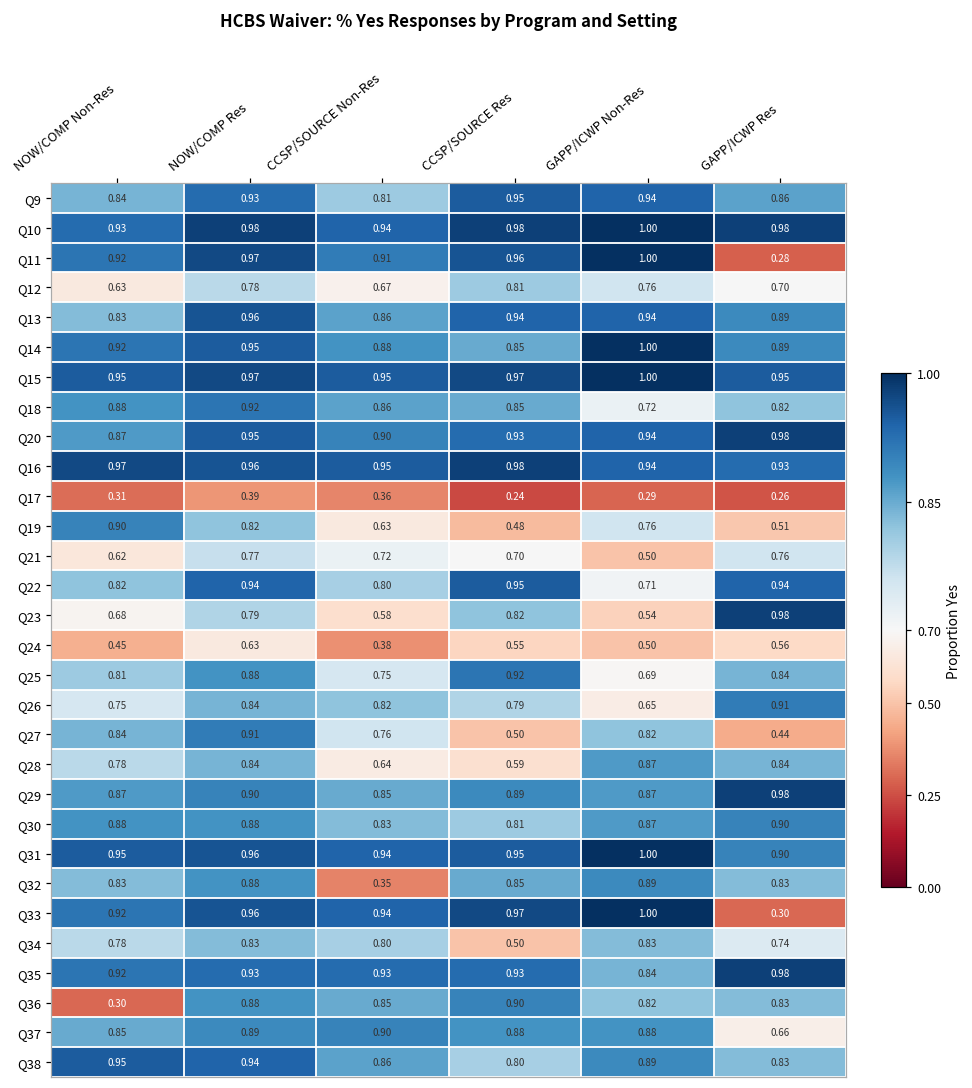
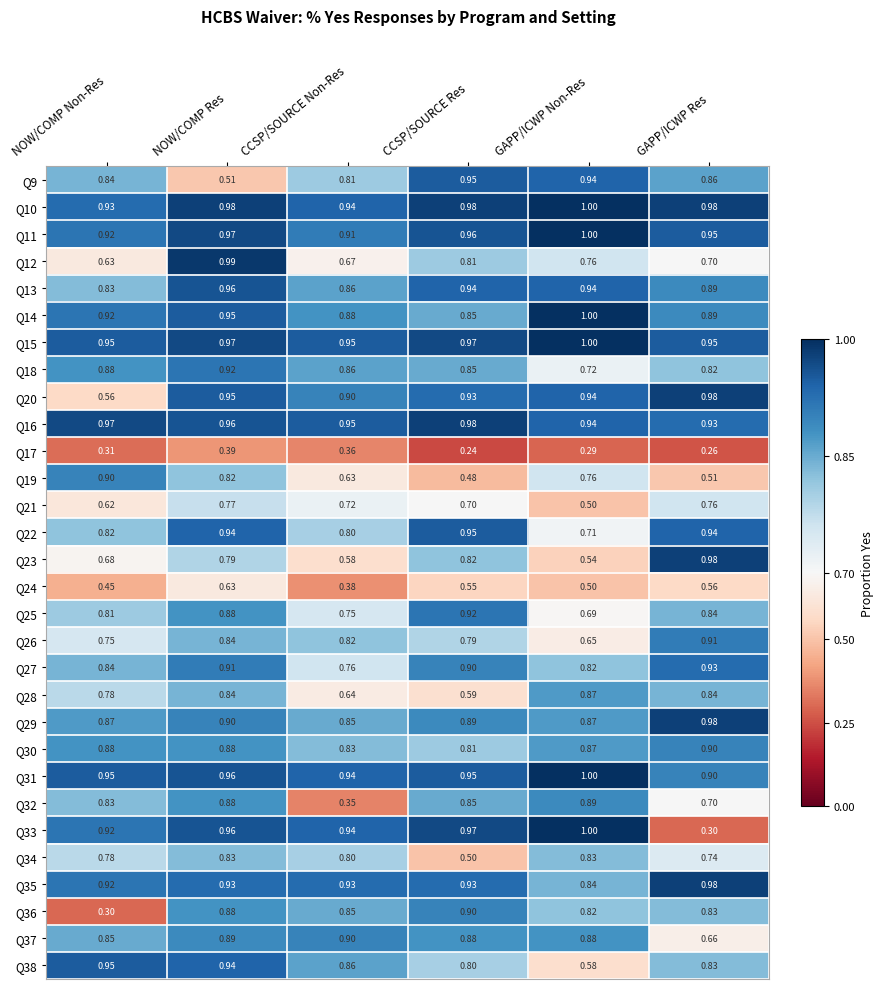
Q9, NOW/COMP Res: 0.93 -> 0.51
Q11, GAPP/ICWP Res: 0.28 -> 0.95
Q12, NOW/COMP Res: 0.78 -> 0.99
Q20, NOW/COMP Non-Res: 0.87 -> 0.56
Q27, CCSP/SOURCE Res: 0.50 -> 0.90
Q27, GAPP/ICWP Res: 0.44 -> 0.93
Q32, GAPP/ICWP Res: 0.83 -> 0.70
Q38, GAPP/ICWP Non-Res: 0.89 -> 0.58
